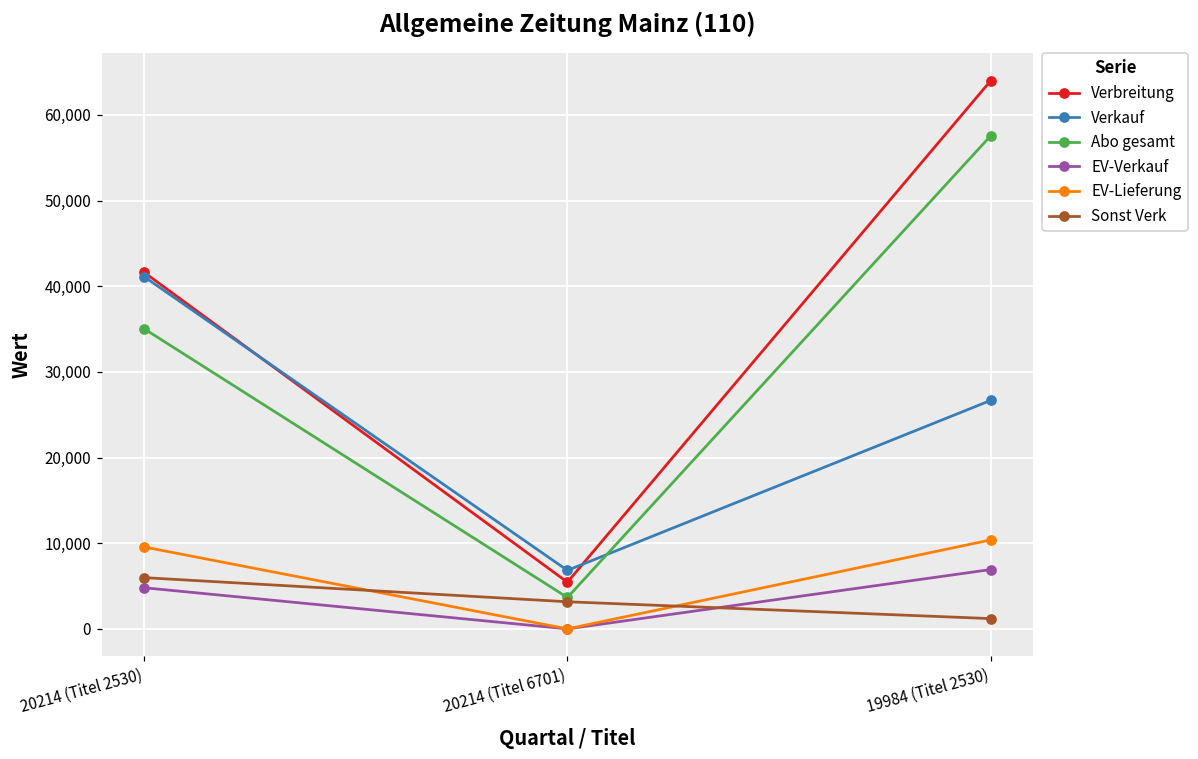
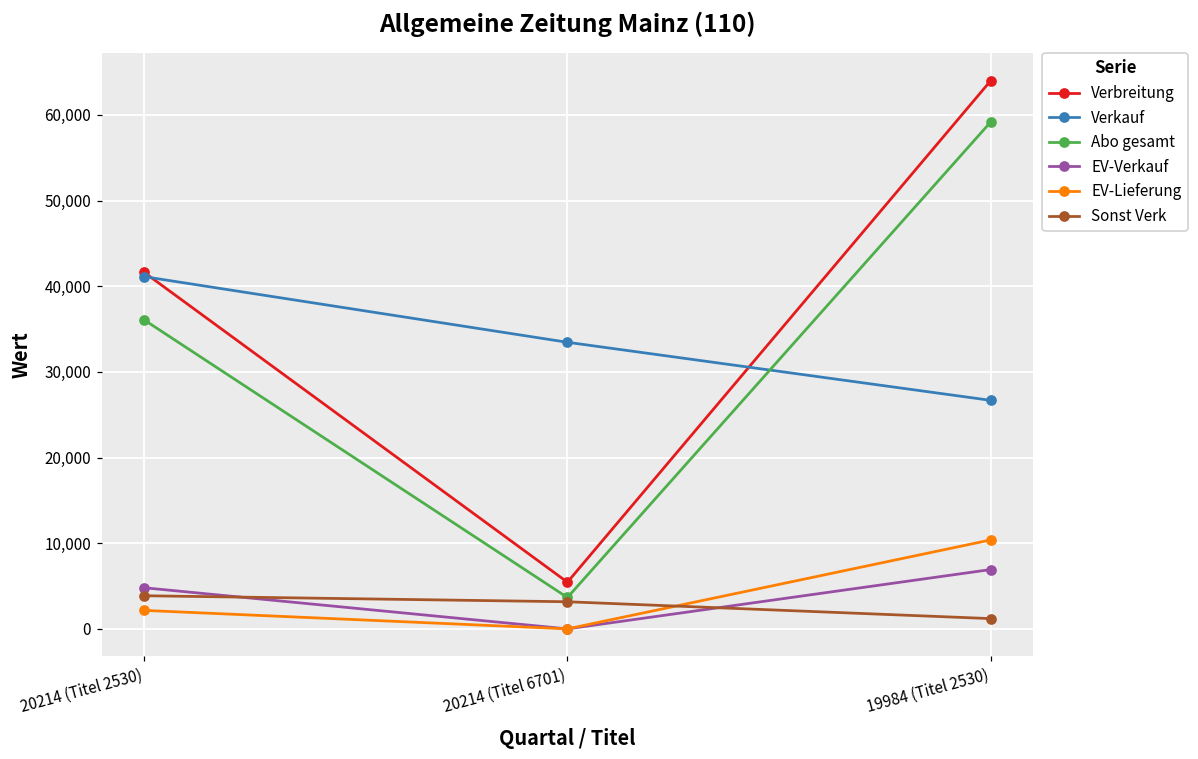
Abo gesamt, 20214 (Titel 2530): 35,000 -> 36,000
EV-Lieferung, 20214 (Titel 2530): 10,000 -> 2,000
Sonst Verk, 20214 (Titel 2530): 6,000 -> 4,000
Verkauf, 20214 (Titel 6701): 7,000 -> 33,000
Abo gesamt, 19984 (Titel 2530): 58,000 -> 59,000
